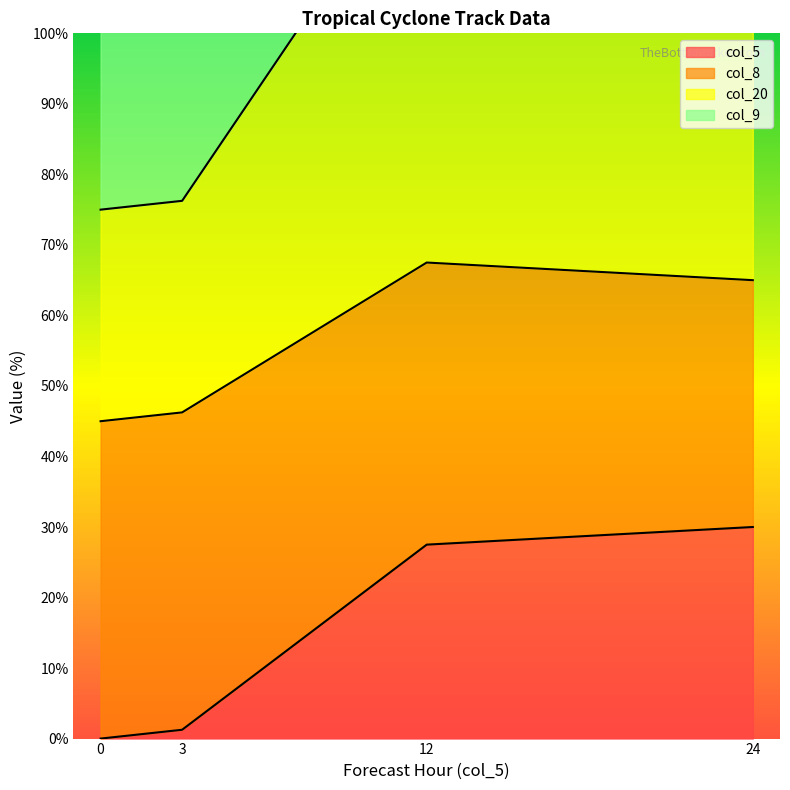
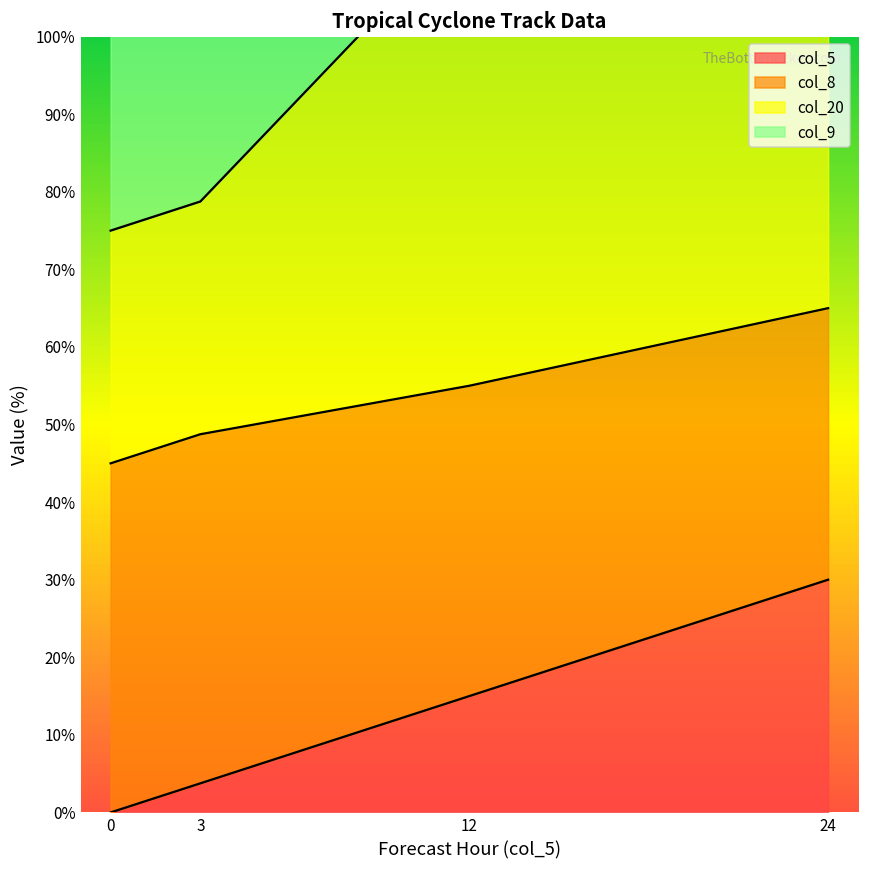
col_5, 3: 1% -> 4%
col_5, 12: 28% -> 15%
